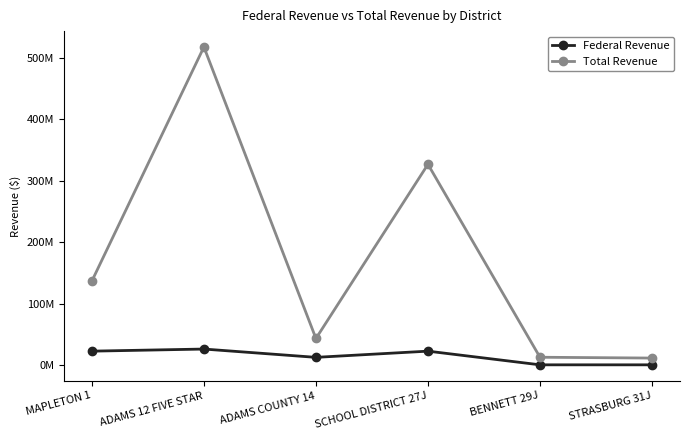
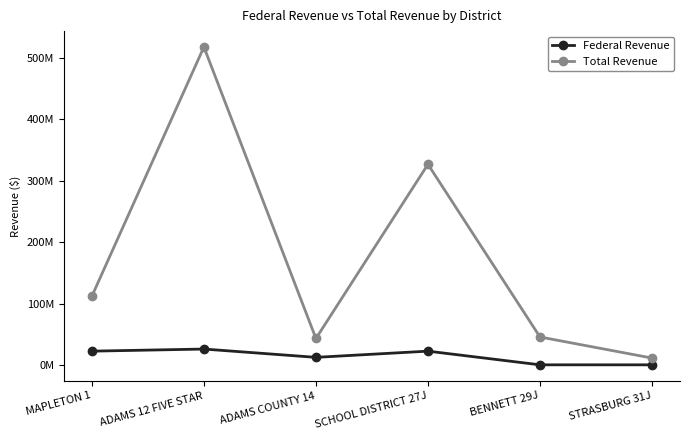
Total Revenue, MAPLETON 1: 140000000 -> 110000000
Total Revenue, BENNETT 29J: 10000000 -> 50000000
